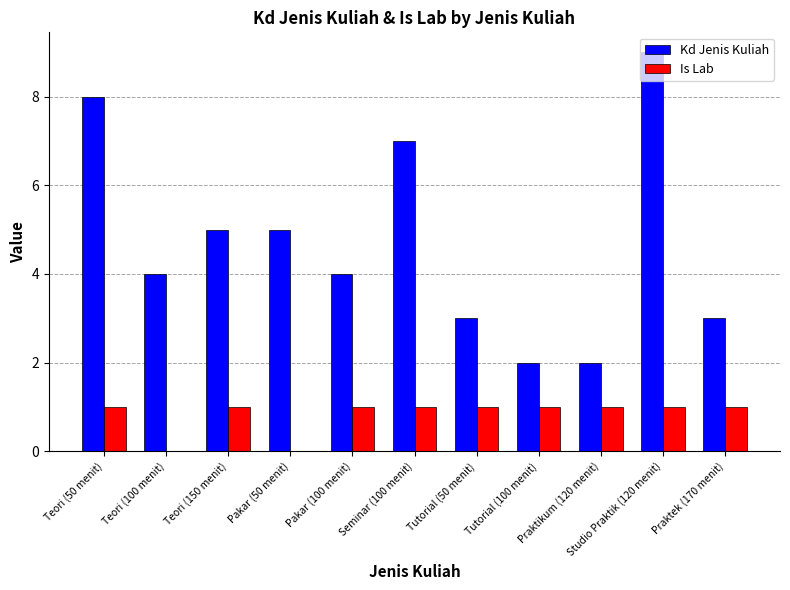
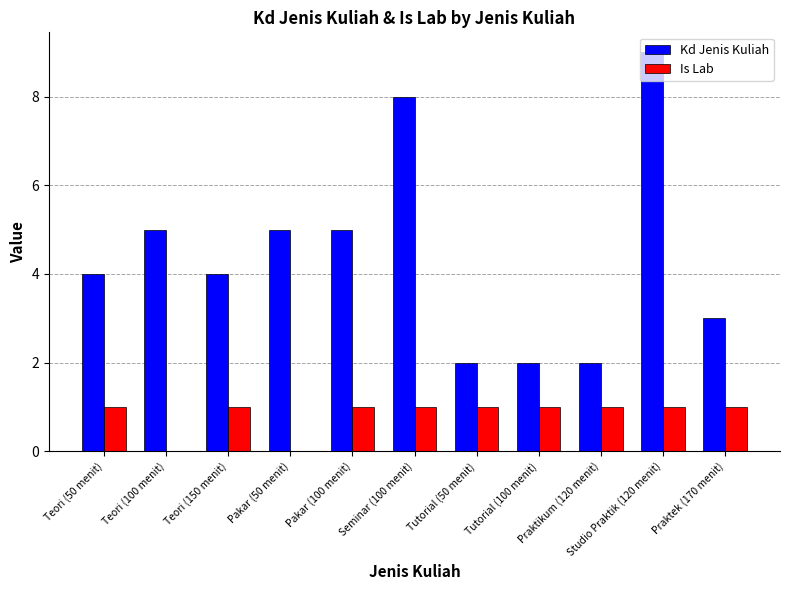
Kd Jenis Kuliah, Teori (50 menit): 8 -> 4
Kd Jenis Kuliah, Teori (100 menit): 4 -> 5
Kd Jenis Kuliah, Teori (150 menit): 5 -> 4
Kd Jenis Kuliah, Pakar (100 menit): 4 -> 5
Kd Jenis Kuliah, Seminar (100 menit): 7 -> 8
Kd Jenis Kuliah, Tutorial (50 menit): 3 -> 2
